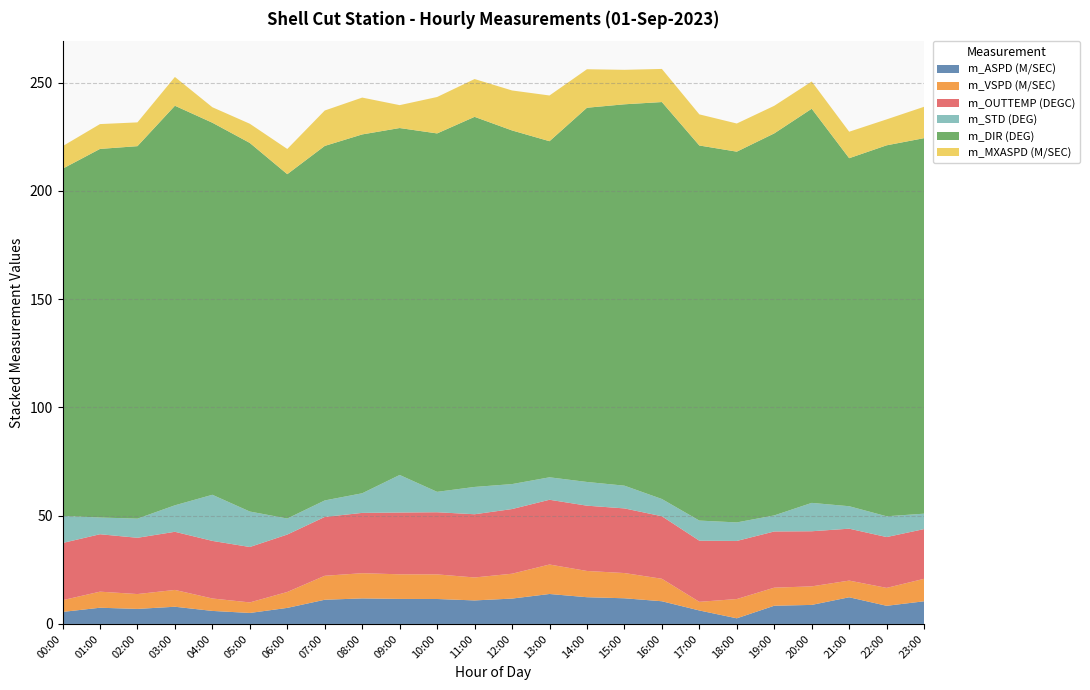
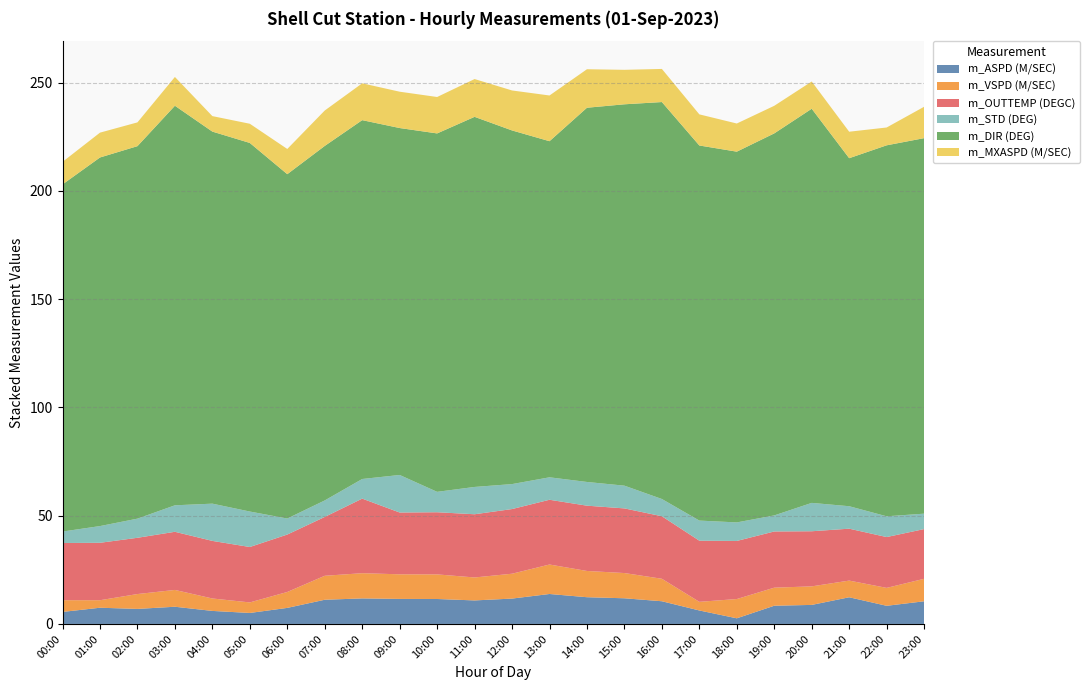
m_STD (DEG), 00:00: 13 -> 5
m_VSPD (M/SEC), 01:00: 7 -> 3
m_STD (DEG), 04:00: 21 -> 17
m_OUTTEMP (DEGC), 08:00: 28 -> 34
m_MXASPD (M/SEC), 09:00: 11 -> 17
m_MXASPD (M/SEC), 22:00: 12 -> 8
